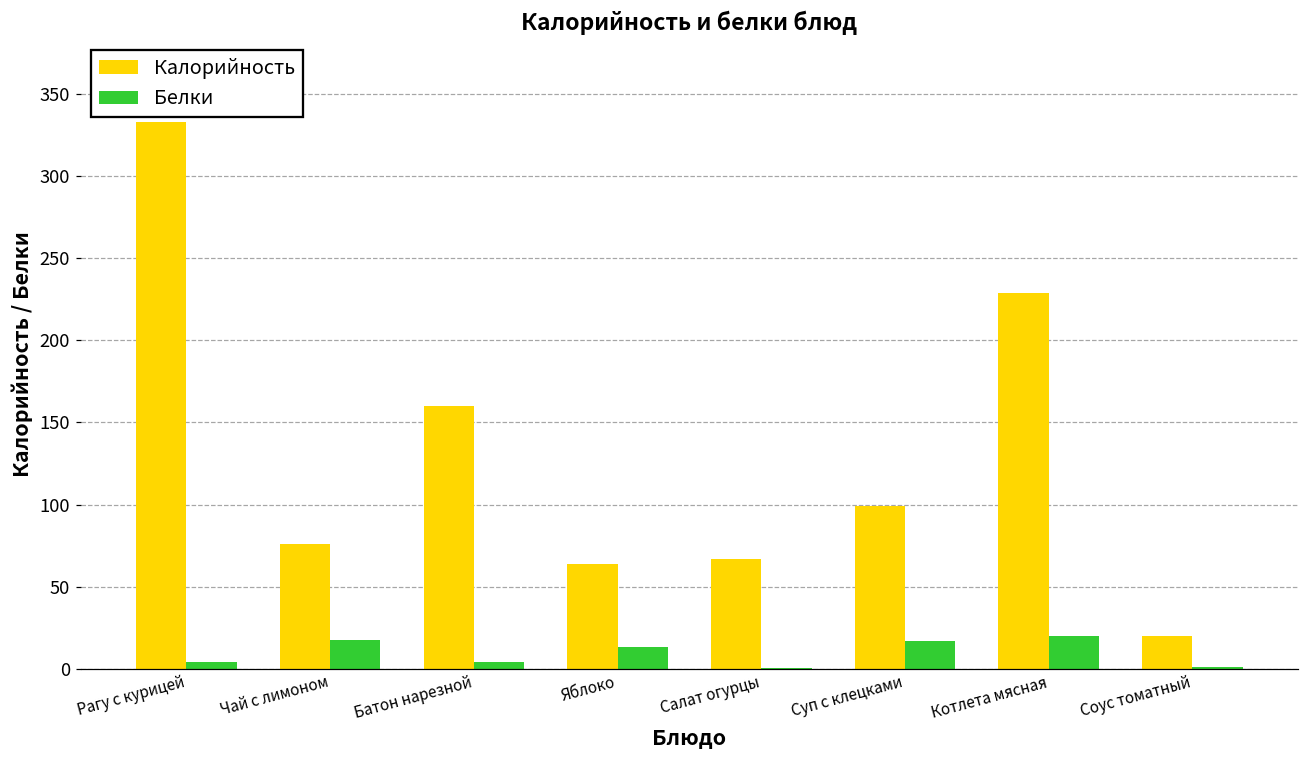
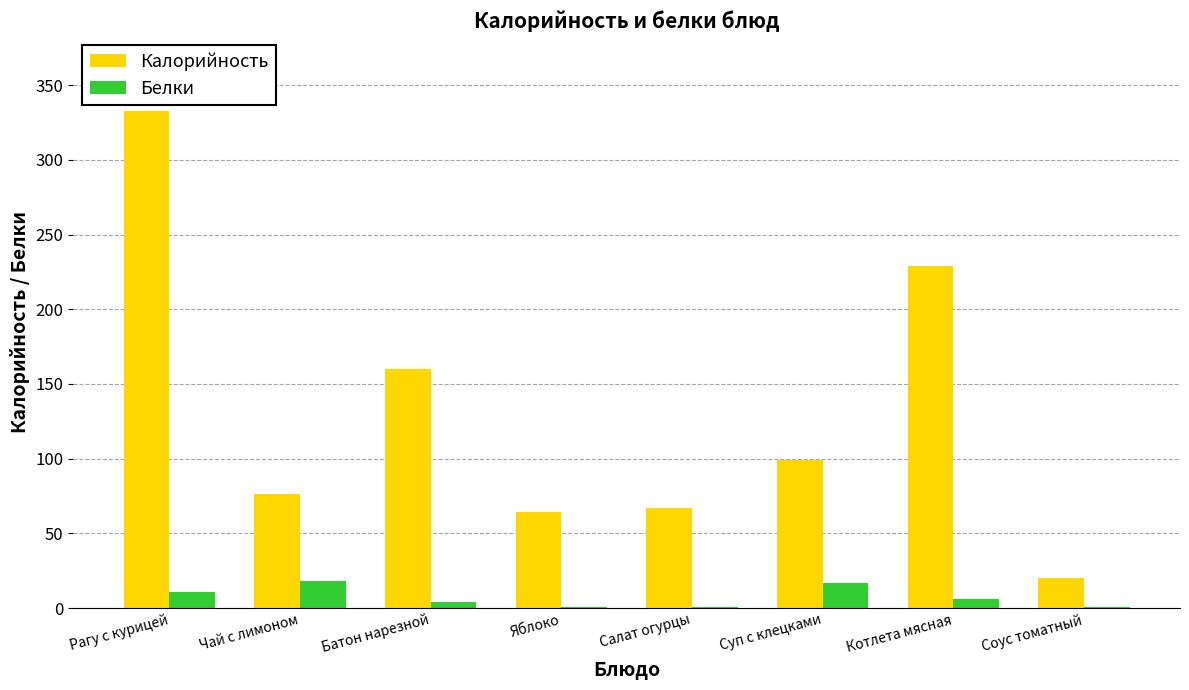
Белки, Рагу с курицей: 4 -> 11
Белки, Яблоко: 13 -> 0
Белки, Котлета мясная: 20 -> 6
